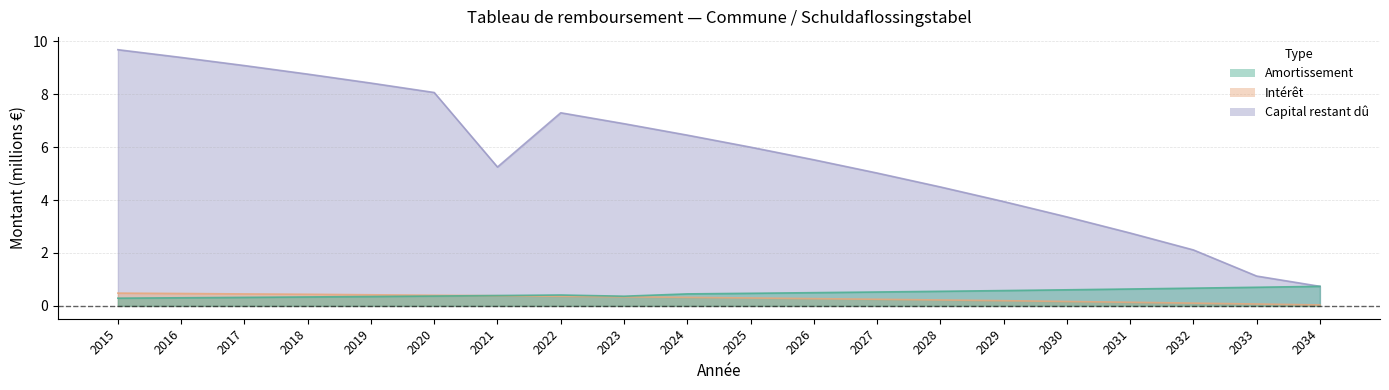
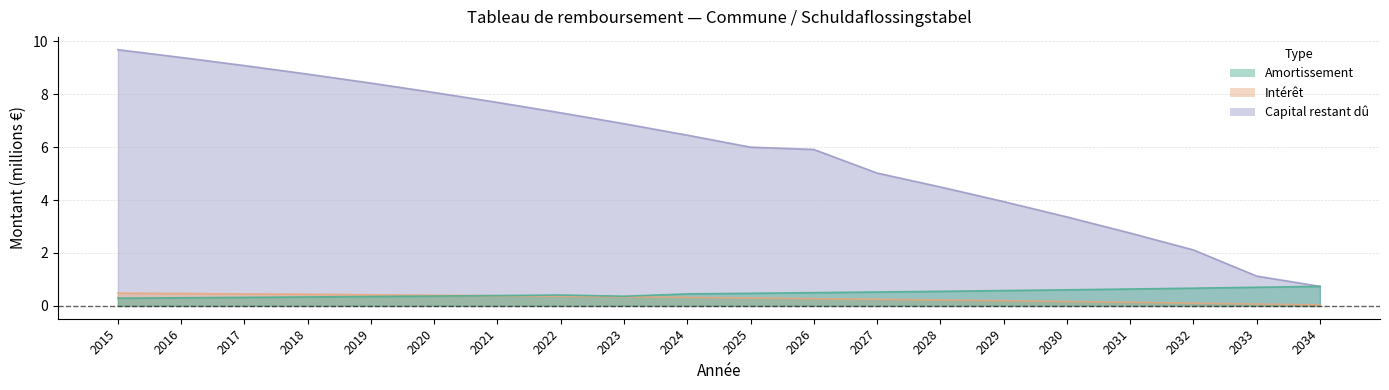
Capital restant dû, 2021: 5.2 -> 7.7
Capital restant dû, 2026: 5.5 -> 5.9
